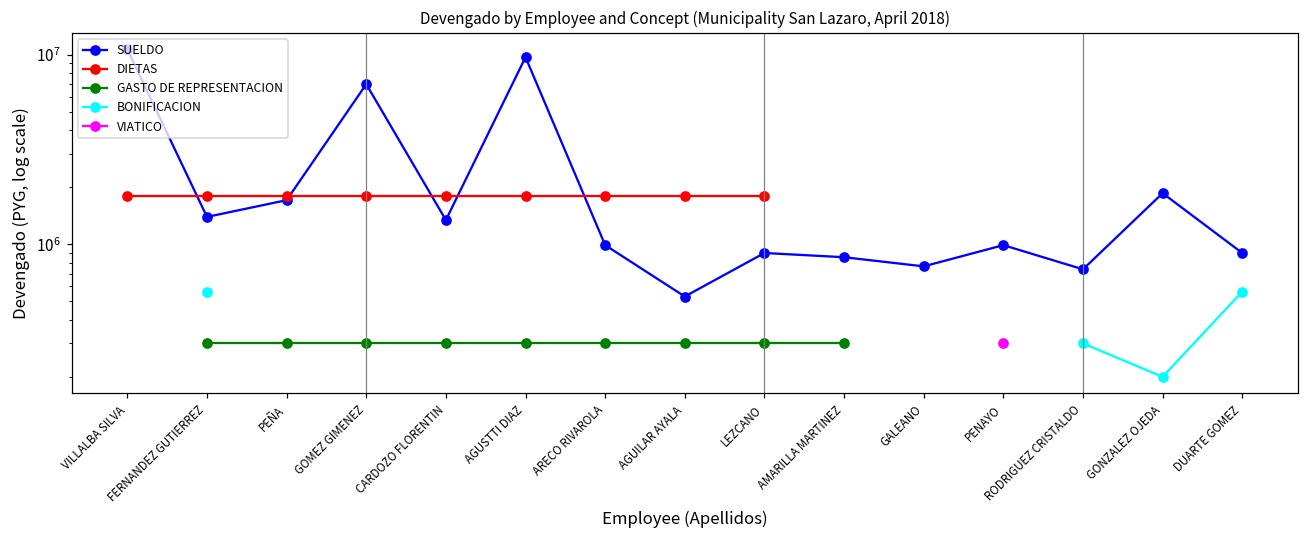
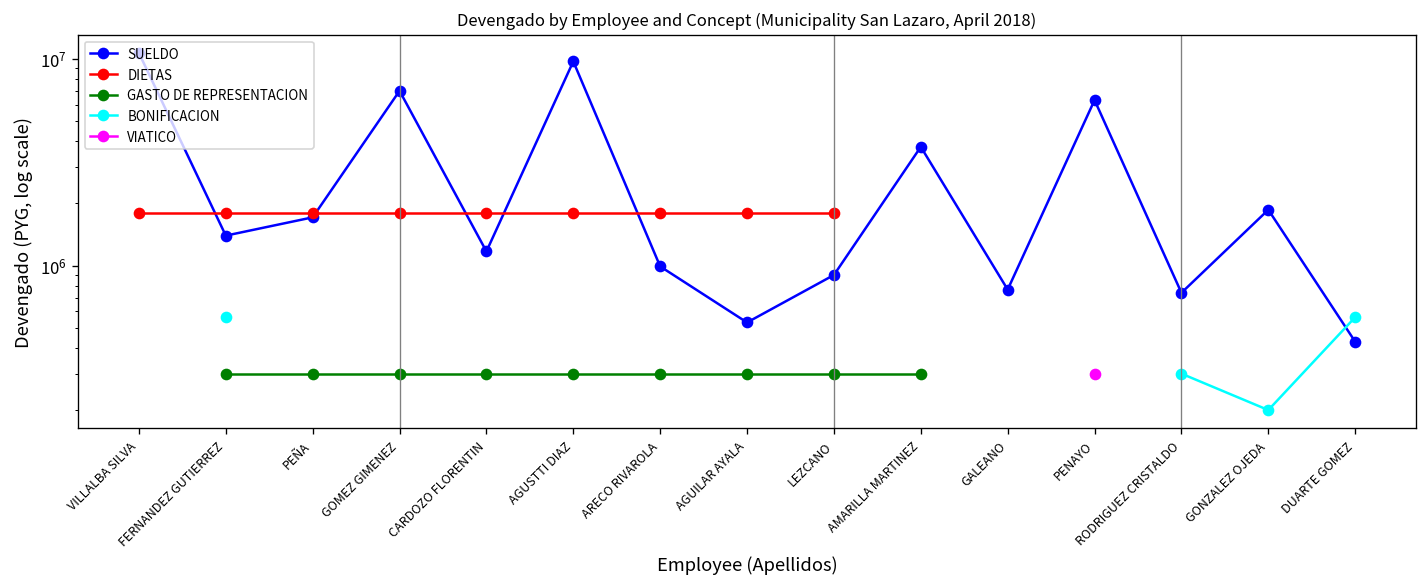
SUELDO, CARDOZO FLORENTIN: 1300000 -> 1200000
SUELDO, AMARILLA MARTINEZ: 900000 -> 3700000
SUELDO, PENAYO: 1000000 -> 6300000
SUELDO, DUARTE GOMEZ: 900000 -> 430000
